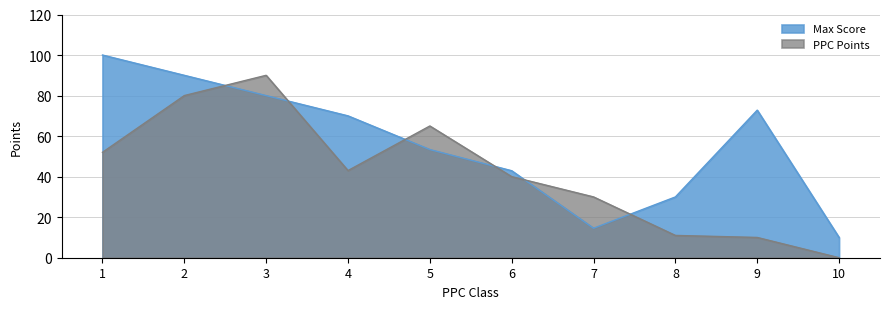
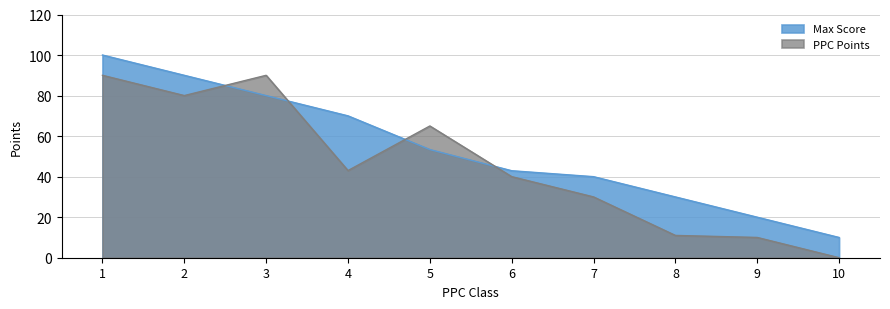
PPC Points, 1: 52 -> 90
Max Score, 7: 15 -> 40
Max Score, 9: 73 -> 20
